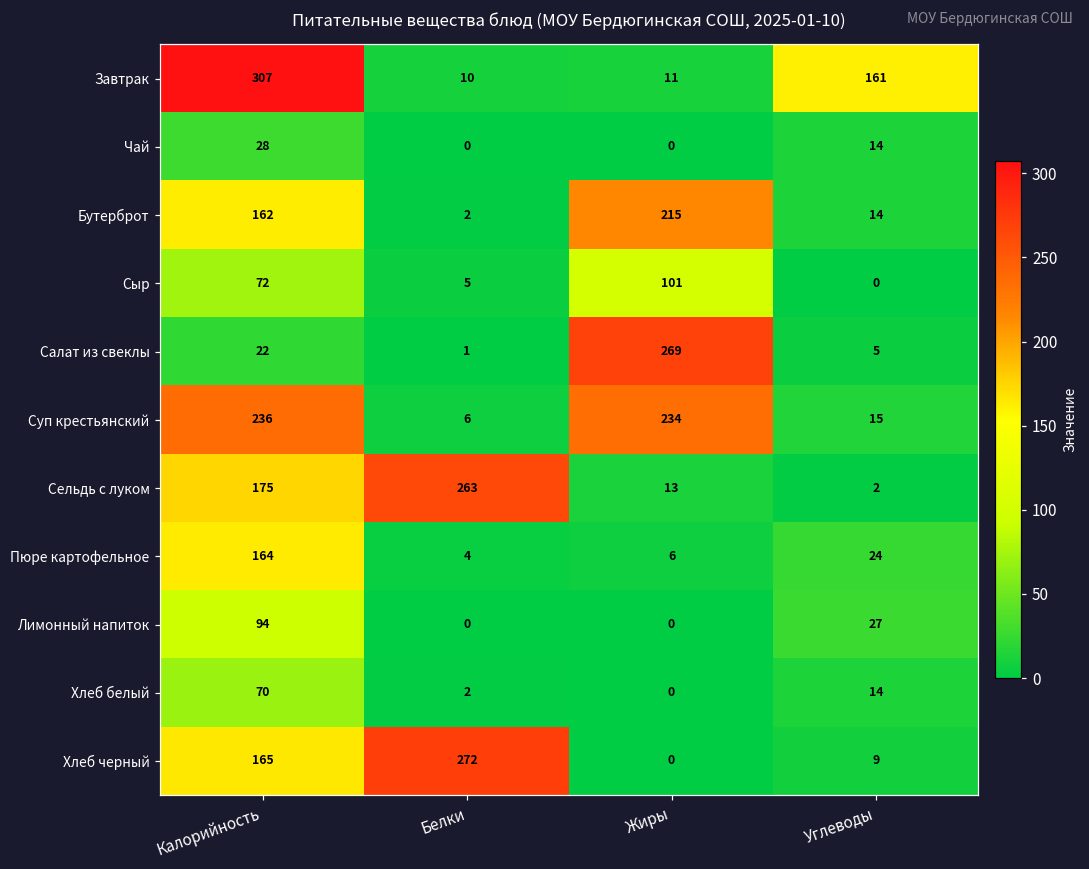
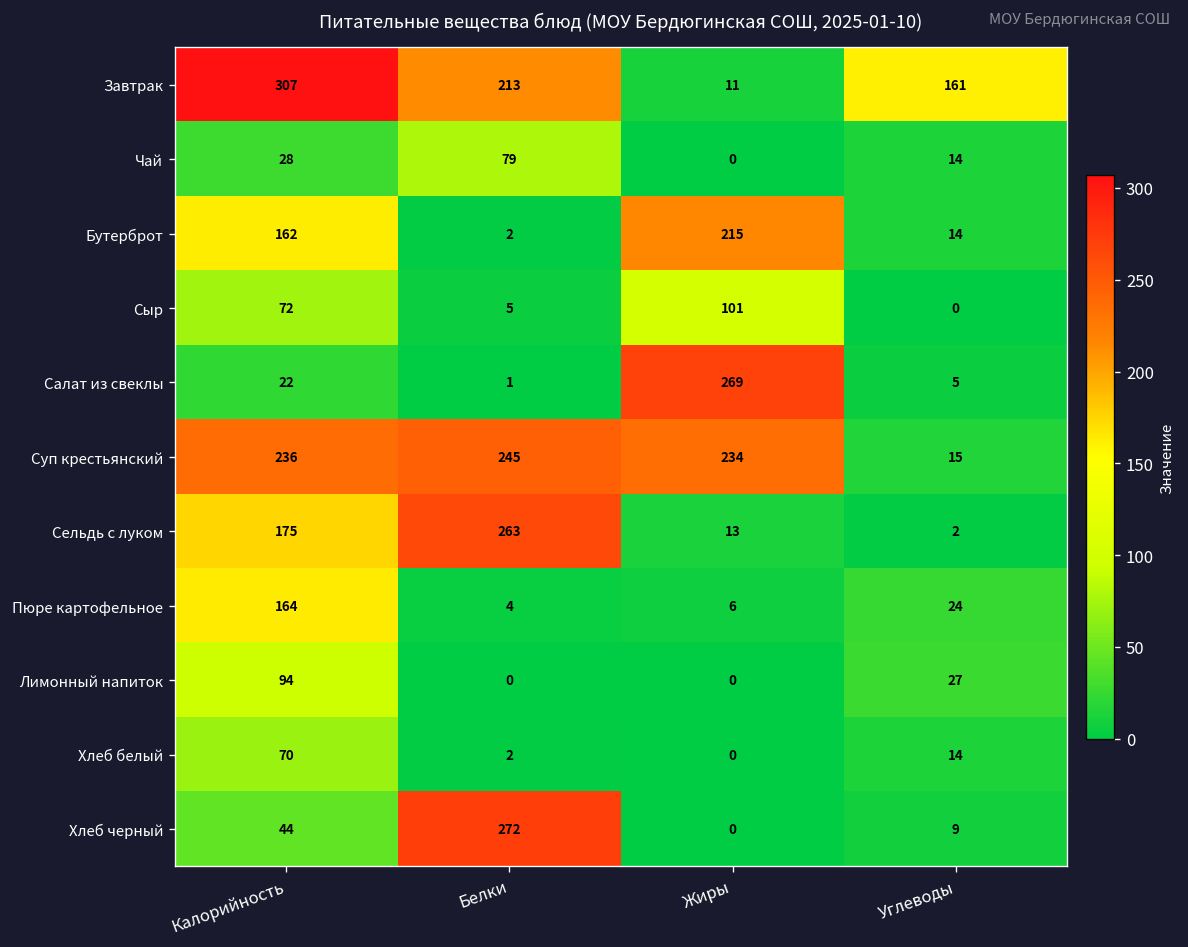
Завтрак, Белки: 10 -> 213
Чай, Белки: 0 -> 79
Суп крестьянский, Белки: 6 -> 245
Хлеб черный, Калорийность: 165 -> 44
